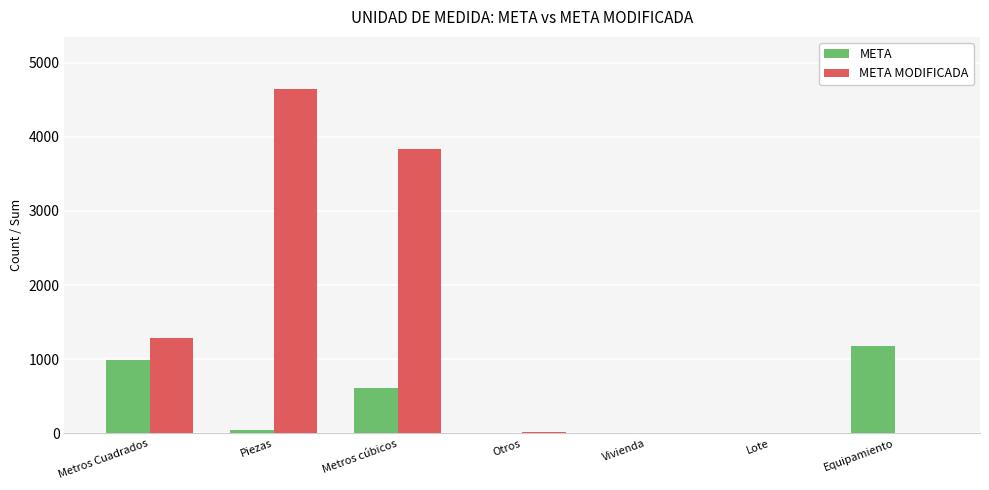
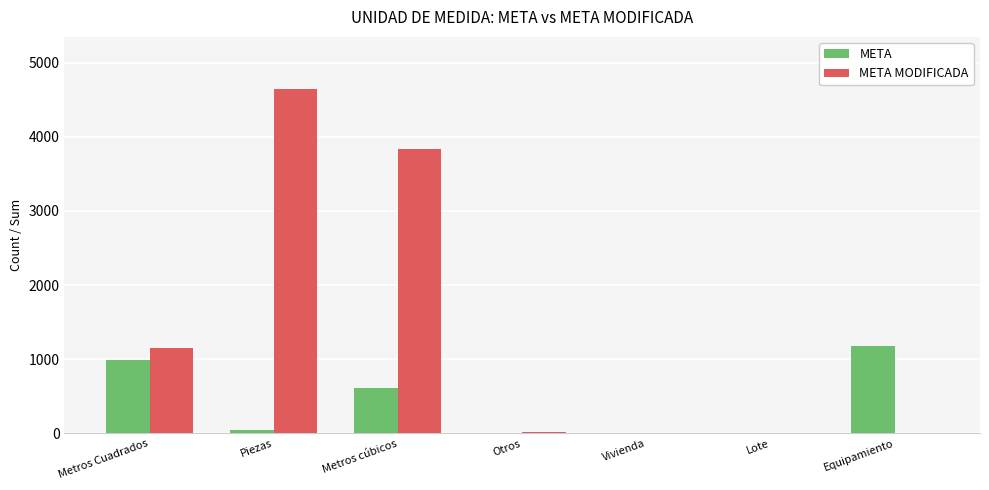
META MODIFICADA, Metros Cuadrados: 1300 -> 1200
